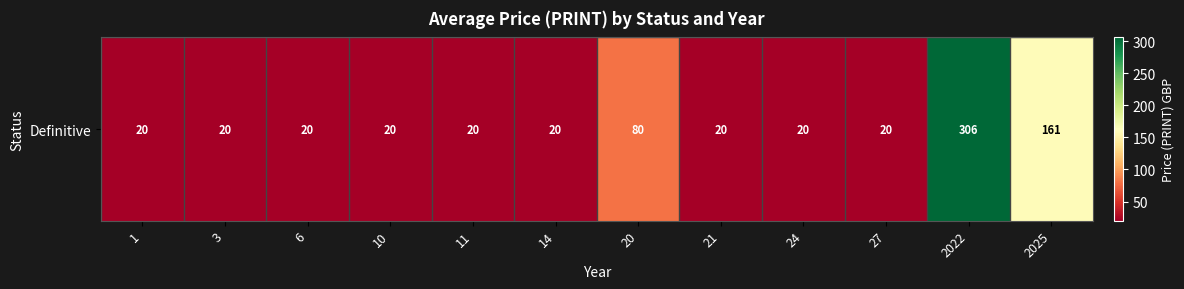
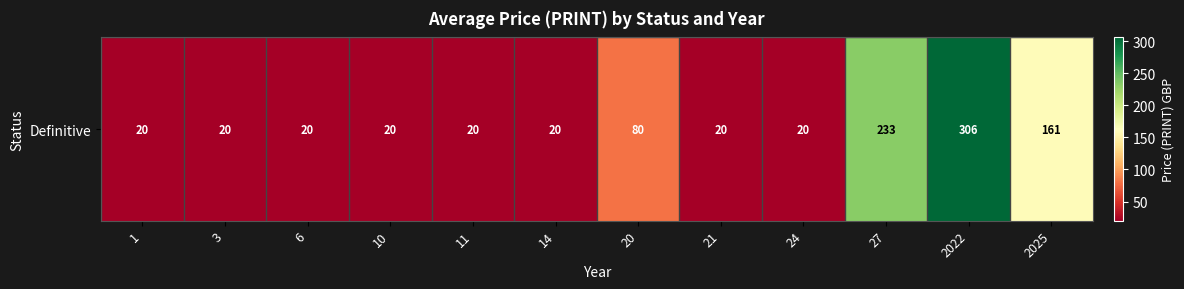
Definitive, 27: 20 -> 233
